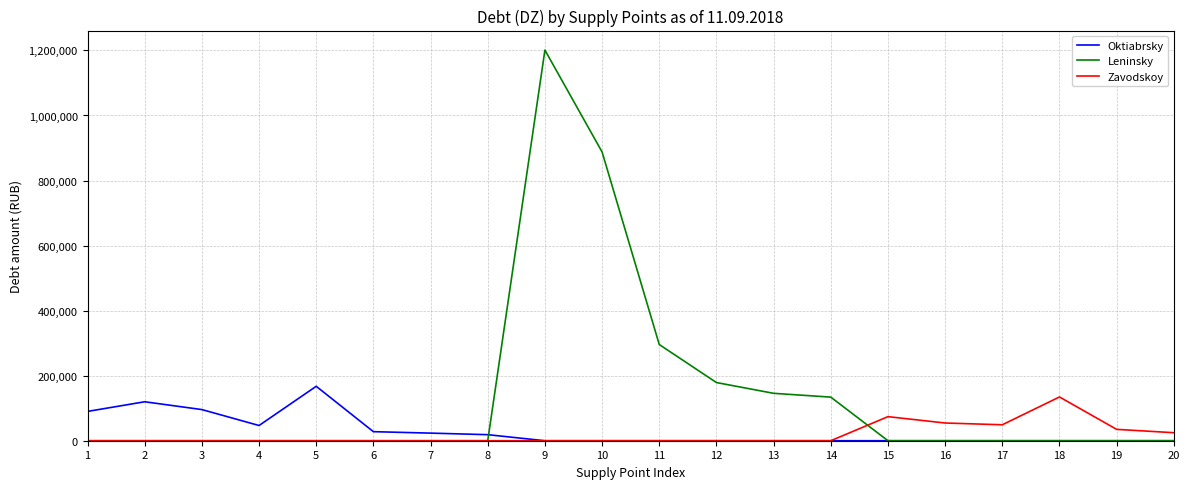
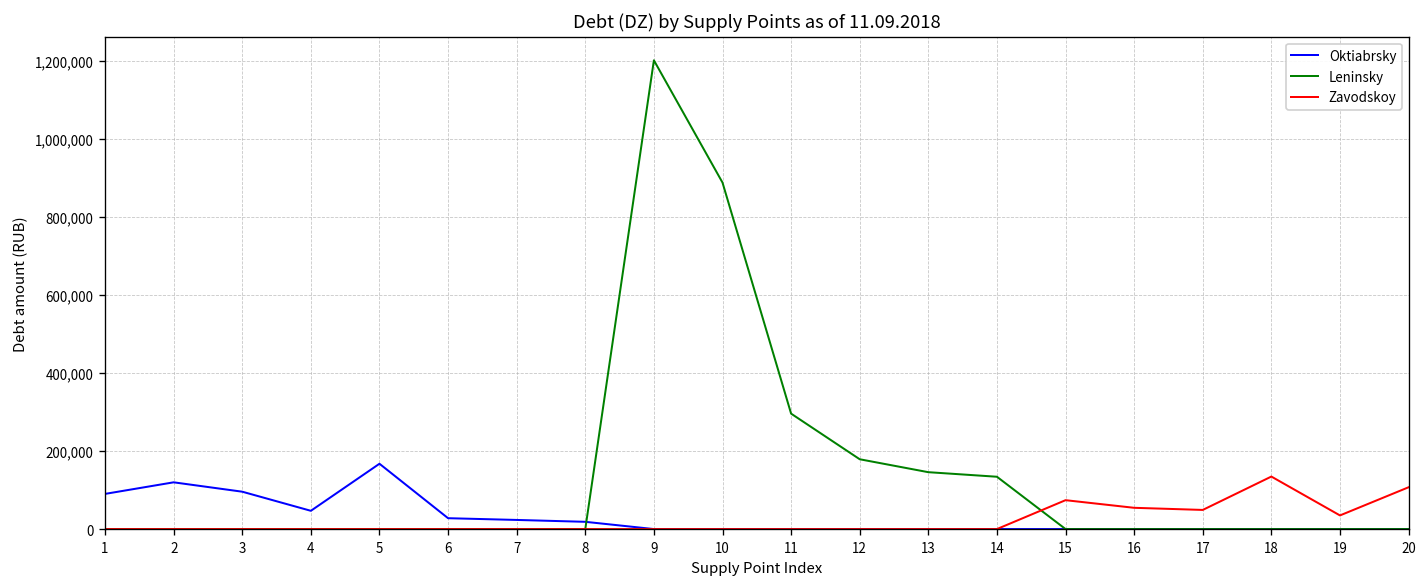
Zavodskoy, 20: 20,000 -> 110,000
